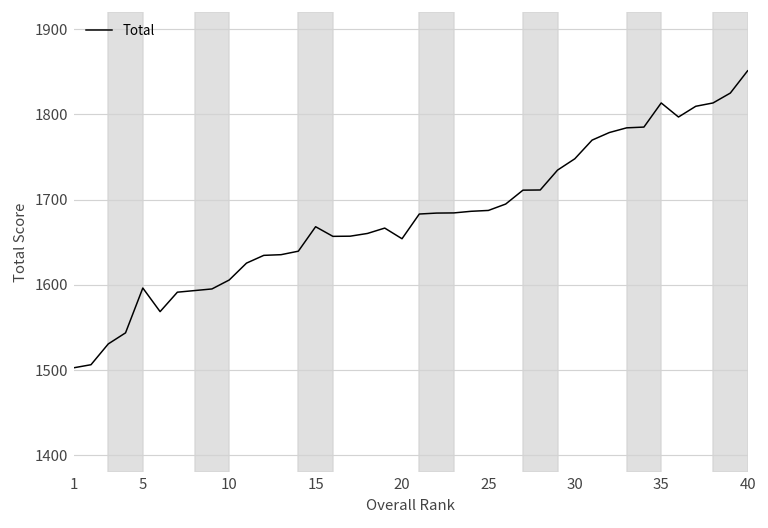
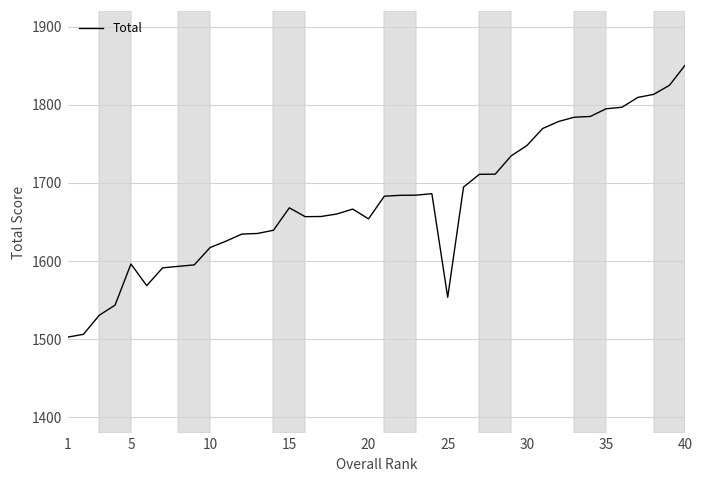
10: 1610 -> 1620
25: 1690 -> 1550
35: 1810 -> 1790
